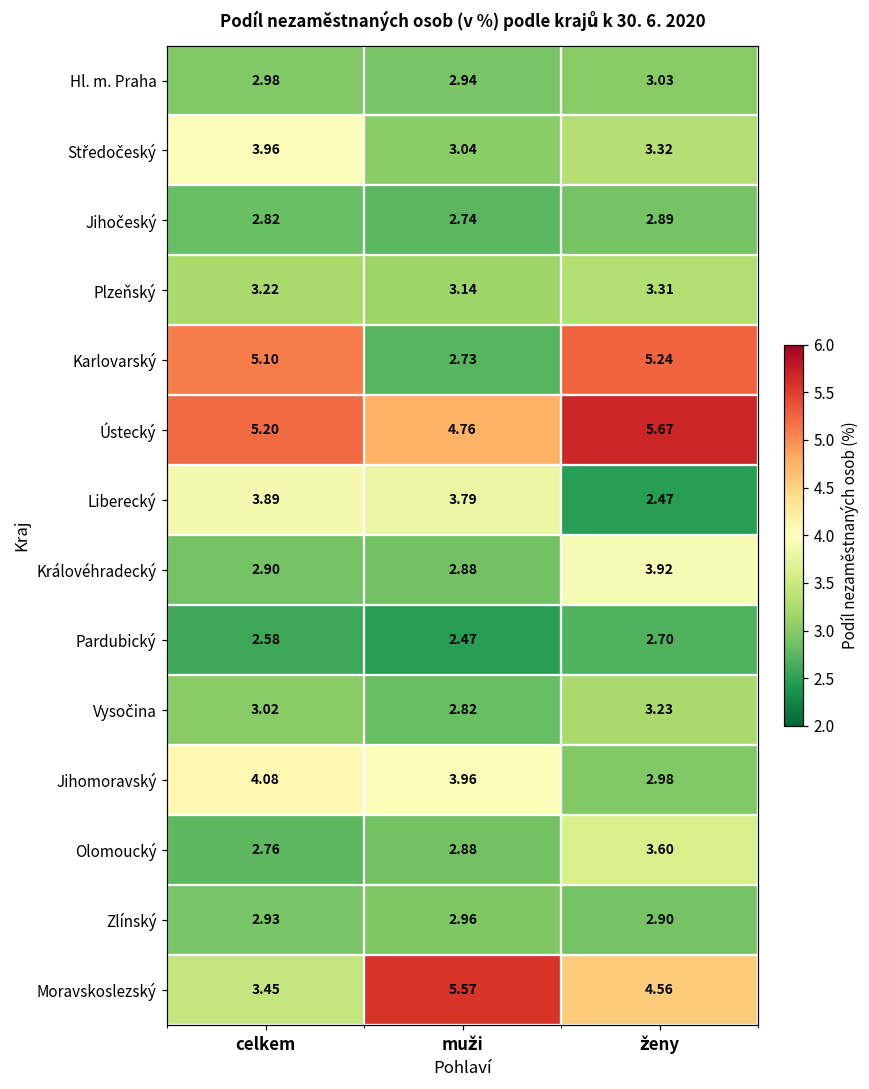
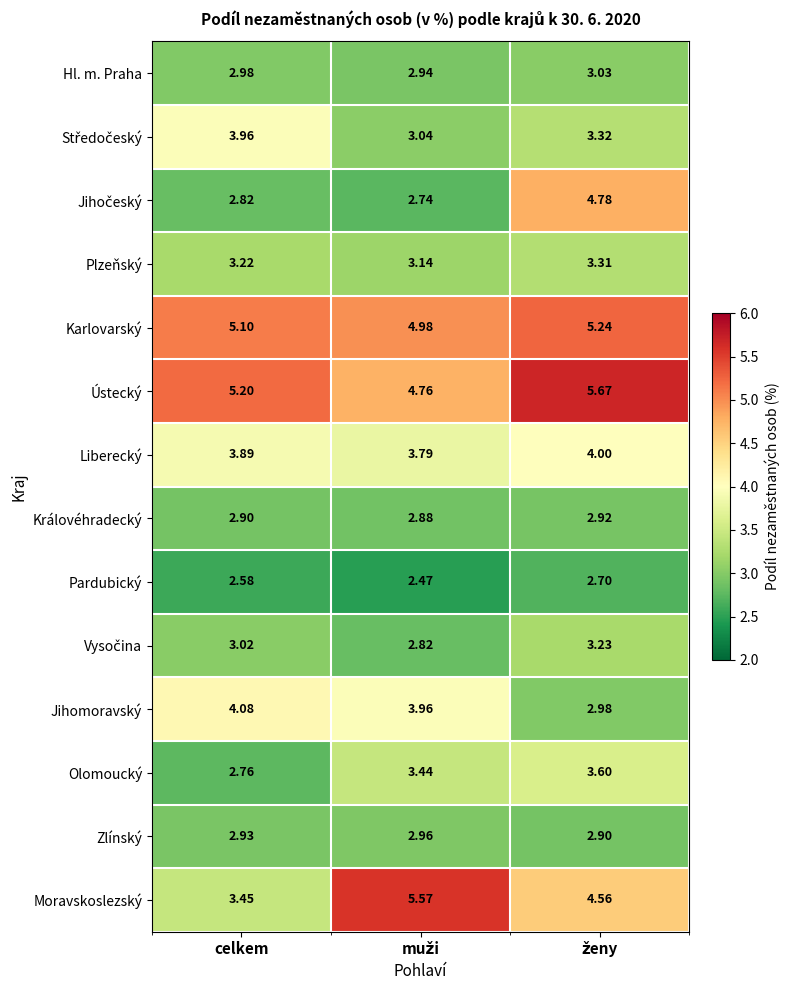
Jihočeský, ženy: 2.89 -> 4.78
Karlovarský, muži: 2.73 -> 4.98
Liberecký, ženy: 2.47 -> 4.00
Královéhradecký, ženy: 3.92 -> 2.92
Olomoucký, muži: 2.88 -> 3.44
